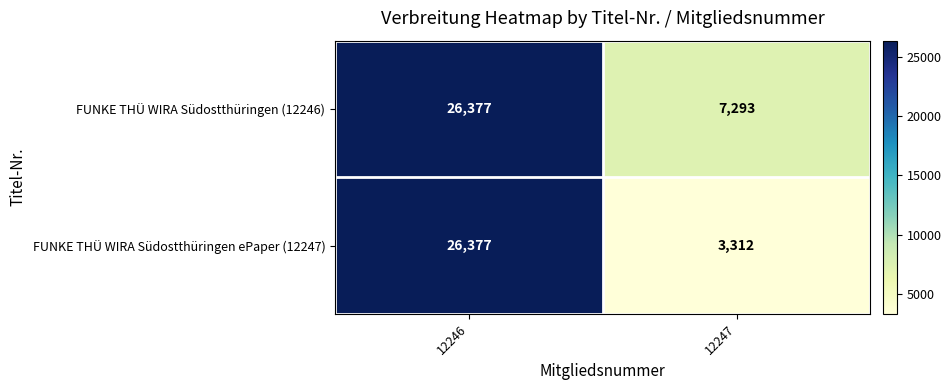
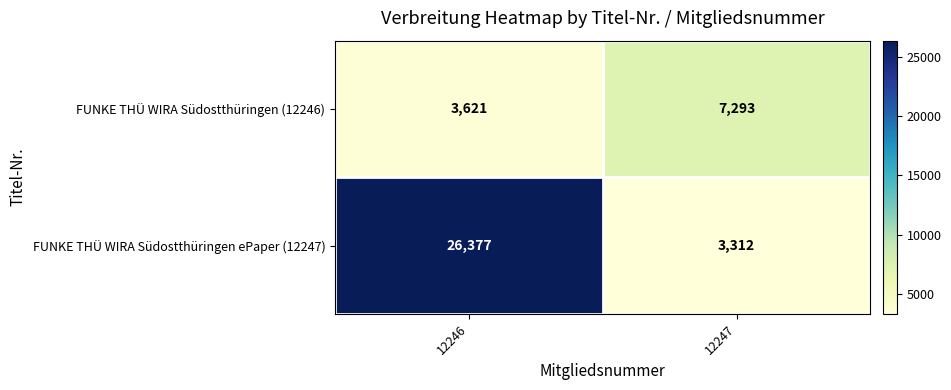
FUNKE THÜ WIRA Südostthüringen (12246), 12246: 26,377 -> 3,621
